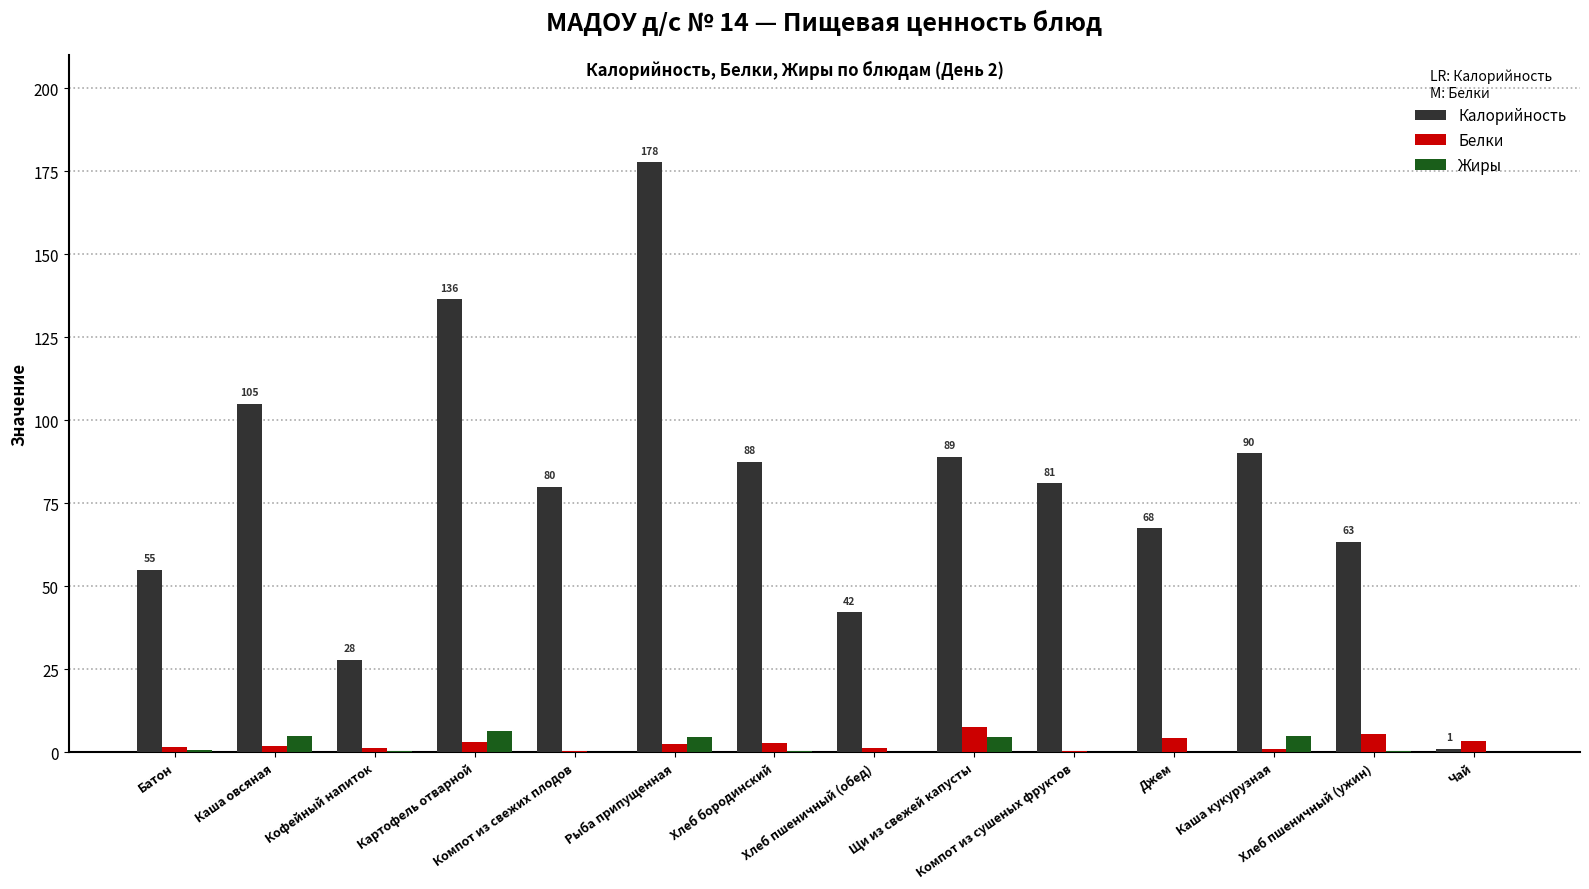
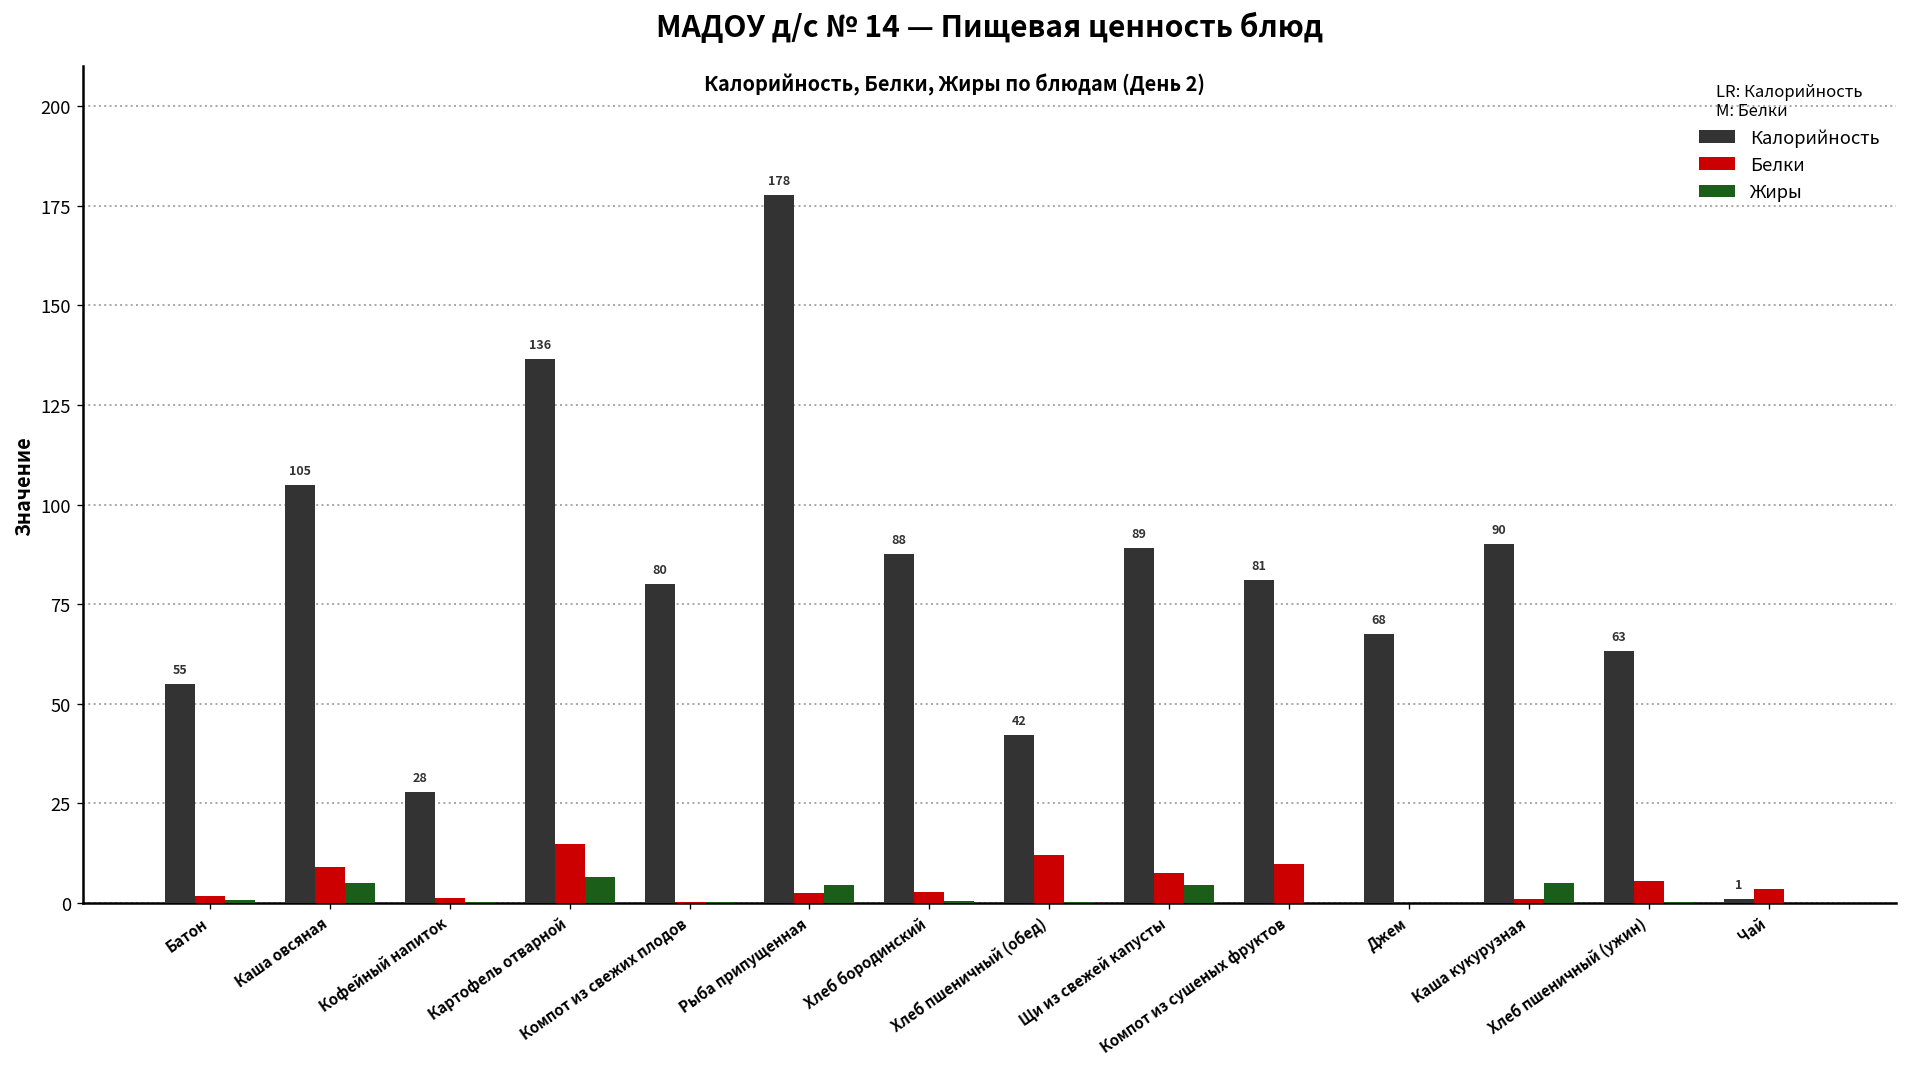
Белки, Каша овсяная: 2 -> 9
Белки, Картофель отварной: 3 -> 15
Белки, Хлеб пшеничный (обед): 1 -> 12
Белки, Компот из сушеных фруктов: 0 -> 10
Белки, Джем: 4 -> 0
